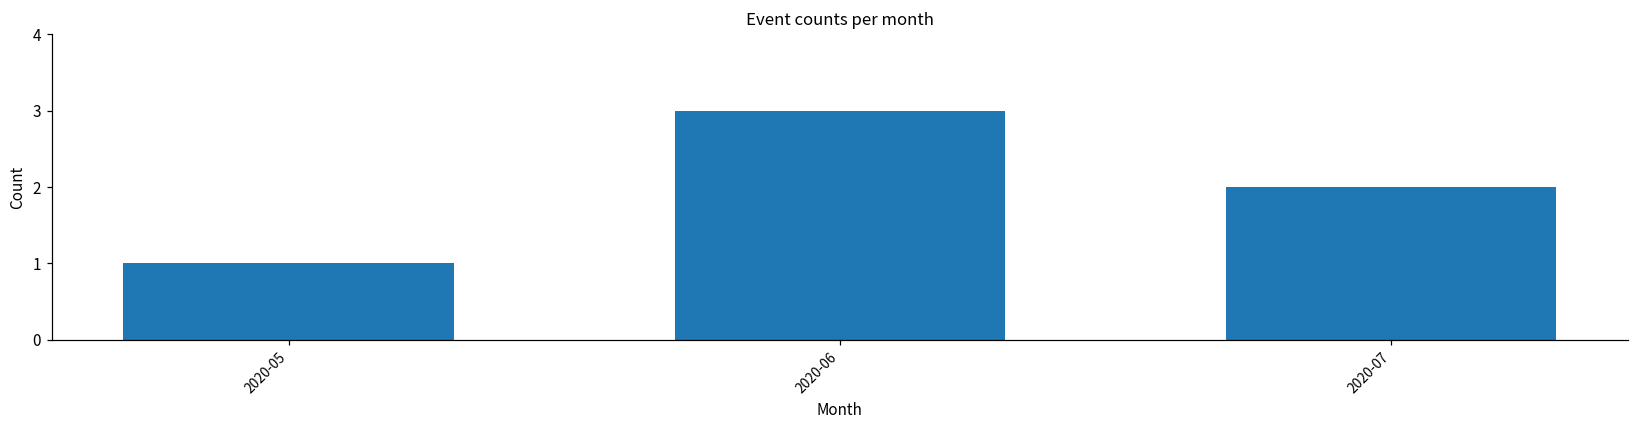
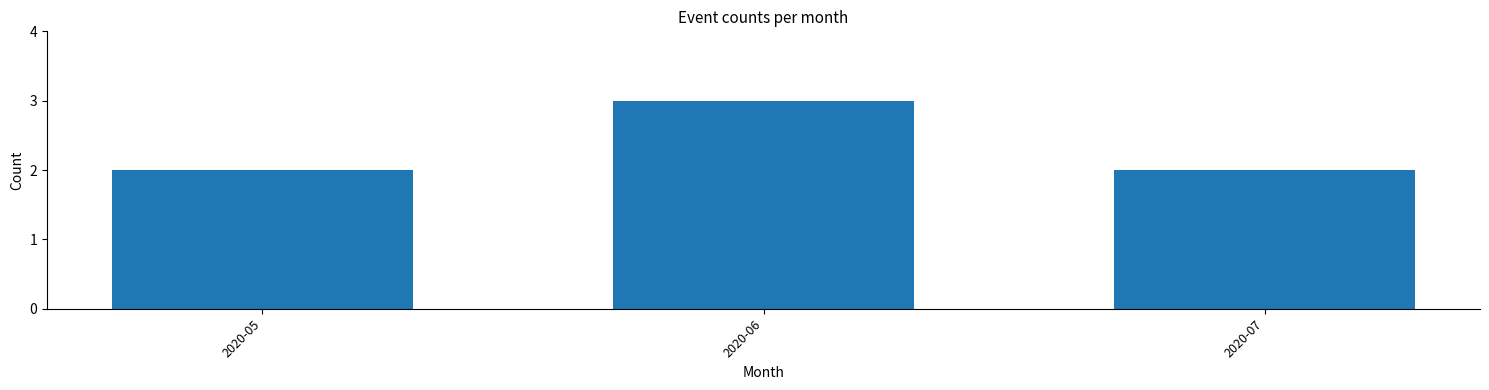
2020-05: 1 -> 2
